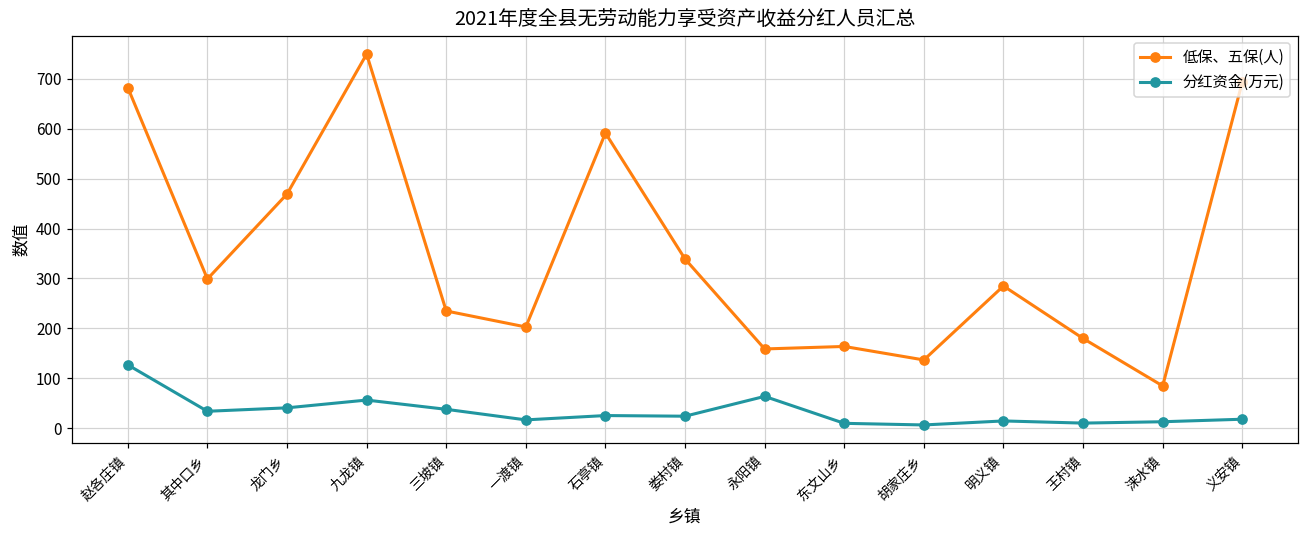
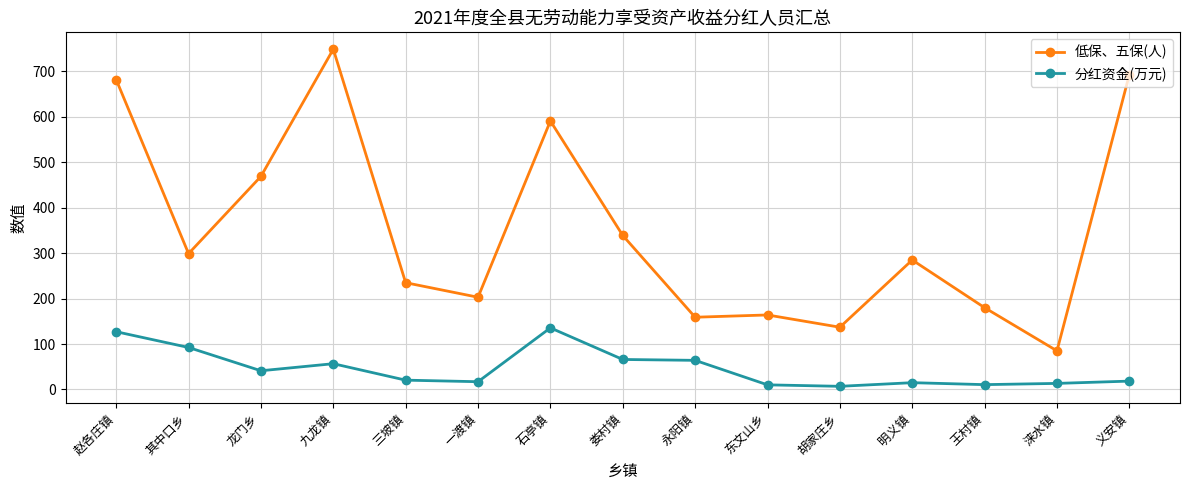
分红资金(万元), 其中口乡: 30 -> 90
分红资金(万元), 三坡镇: 40 -> 20
分红资金(万元), 石亭镇: 30 -> 140
分红资金(万元), 娄村镇: 20 -> 70
